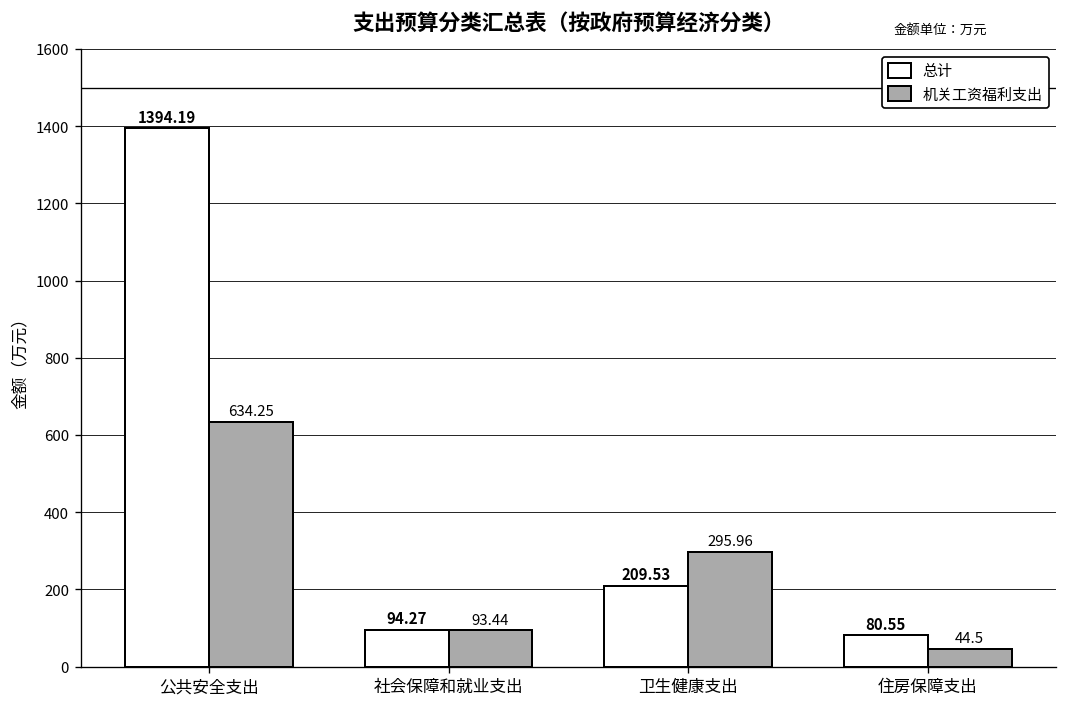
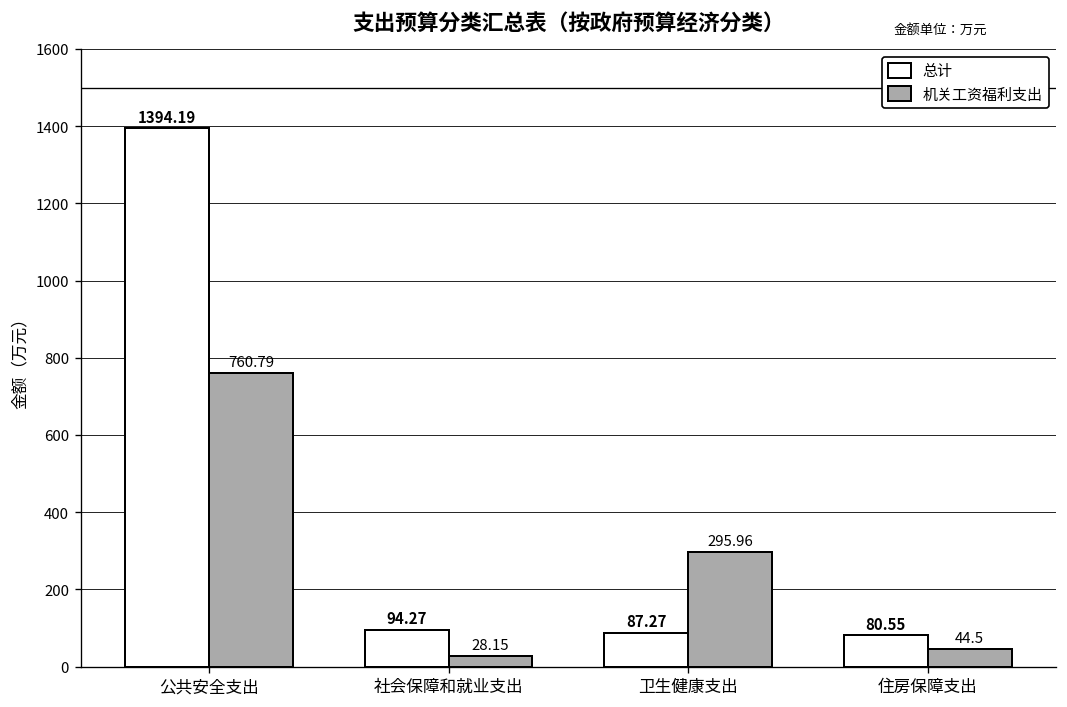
机关工资福利支出, 公共安全支出: 634.25 -> 760.79
机关工资福利支出, 社会保障和就业支出: 93.44 -> 28.15
总计, 卫生健康支出: 209.53 -> 87.27
